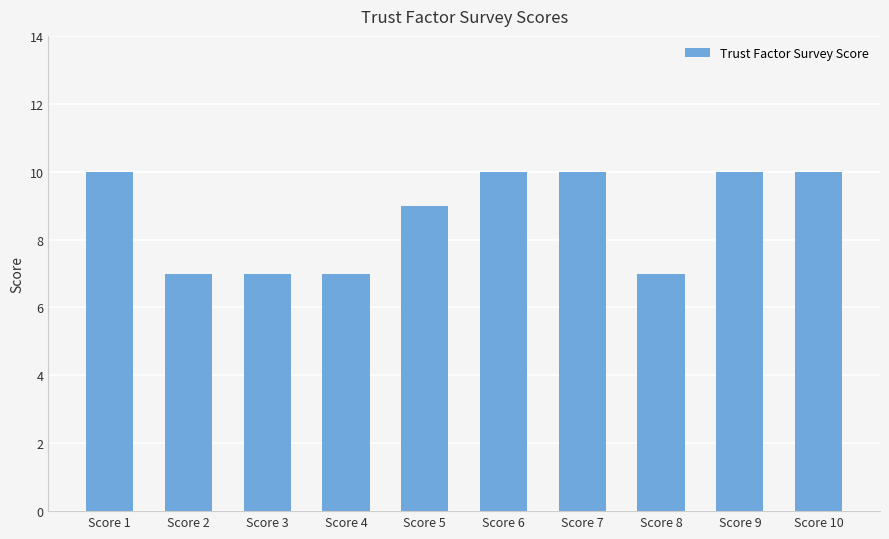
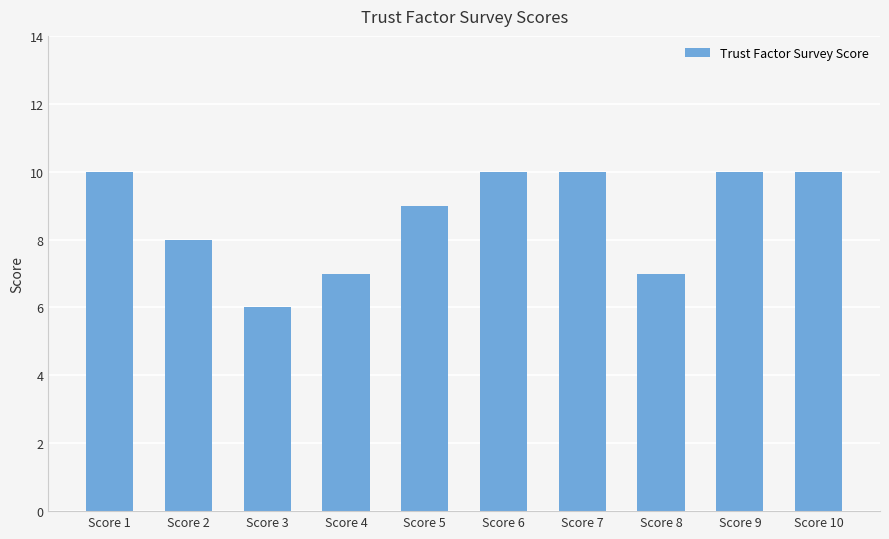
Score 2: 7 -> 8
Score 3: 7 -> 6
